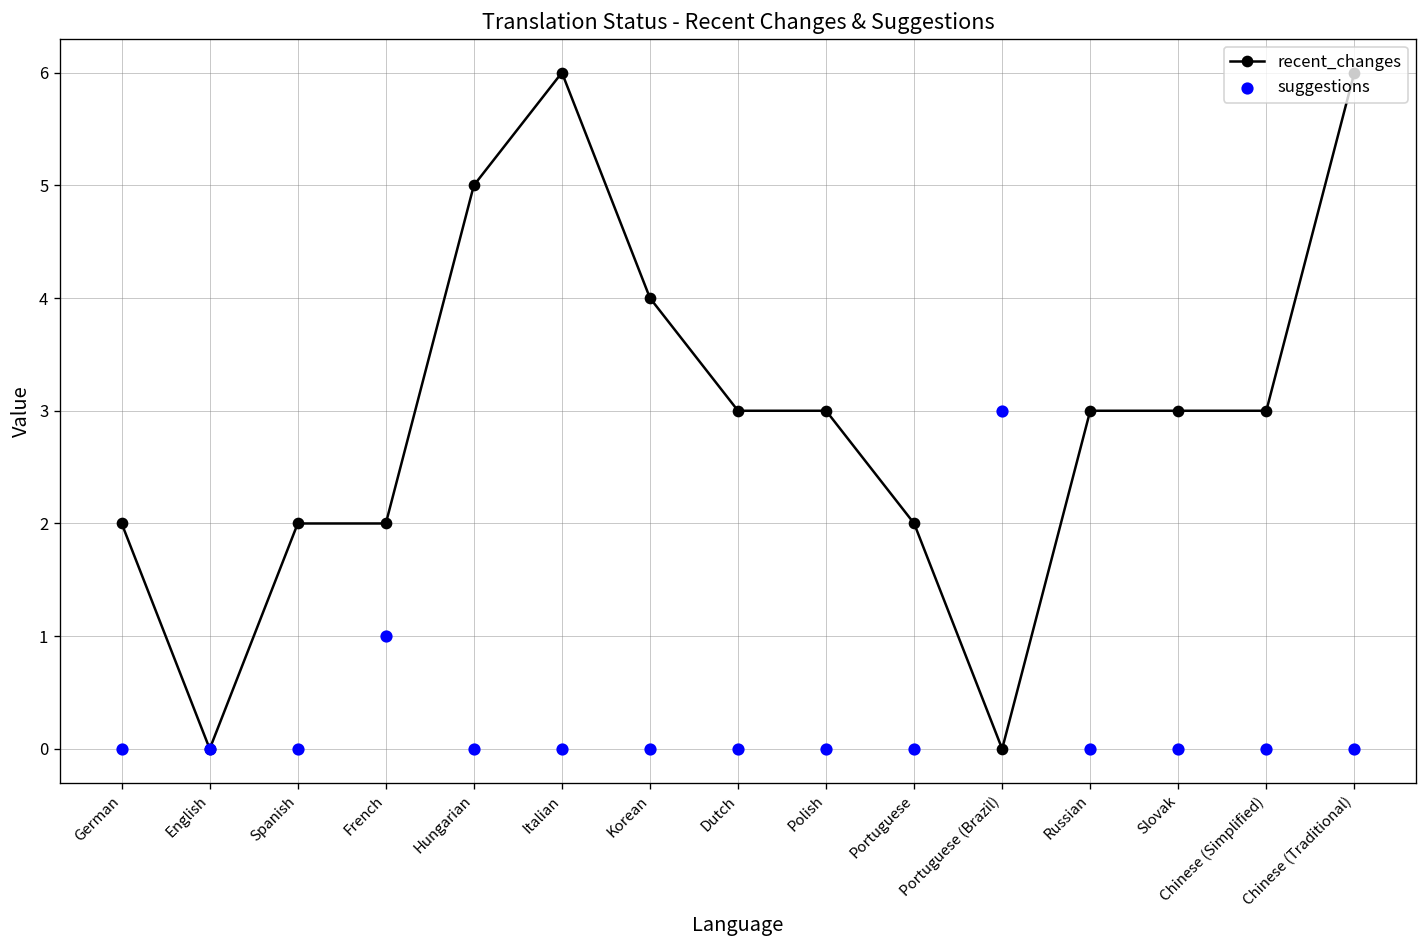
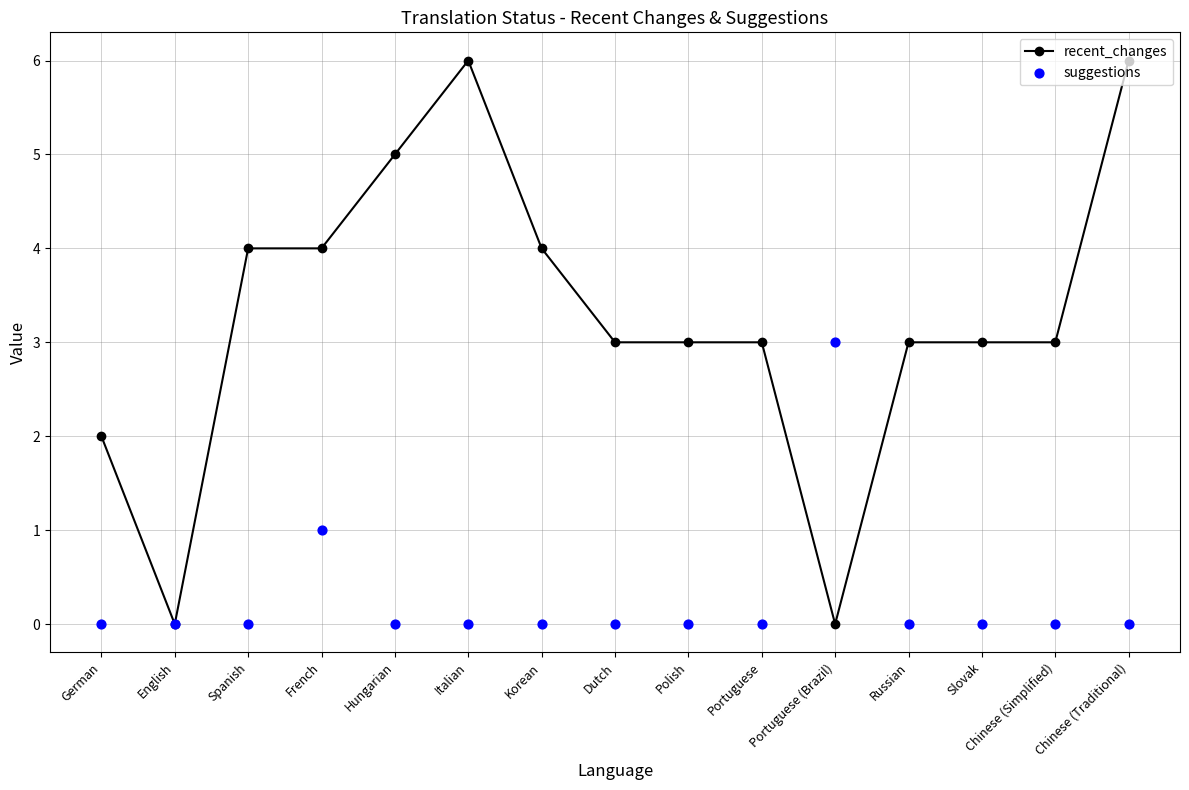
recent_changes, Spanish: 2 -> 4
recent_changes, French: 2 -> 4
recent_changes, Portuguese: 2 -> 3
